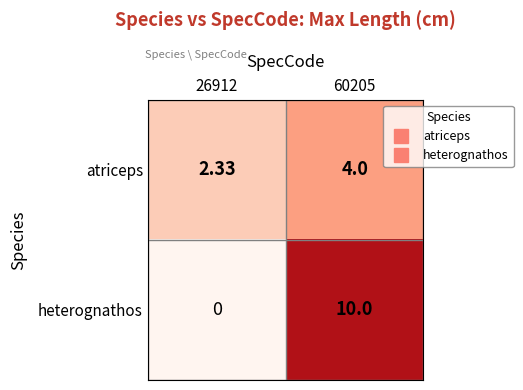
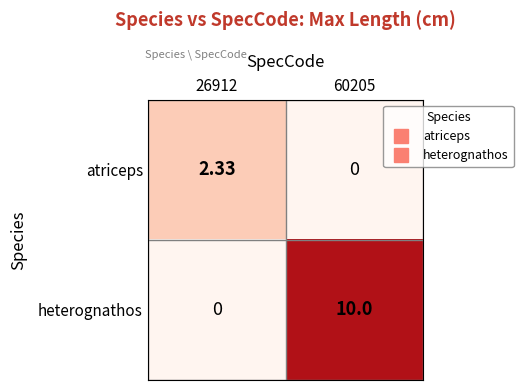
atriceps, 60205: 4.0 -> 0
